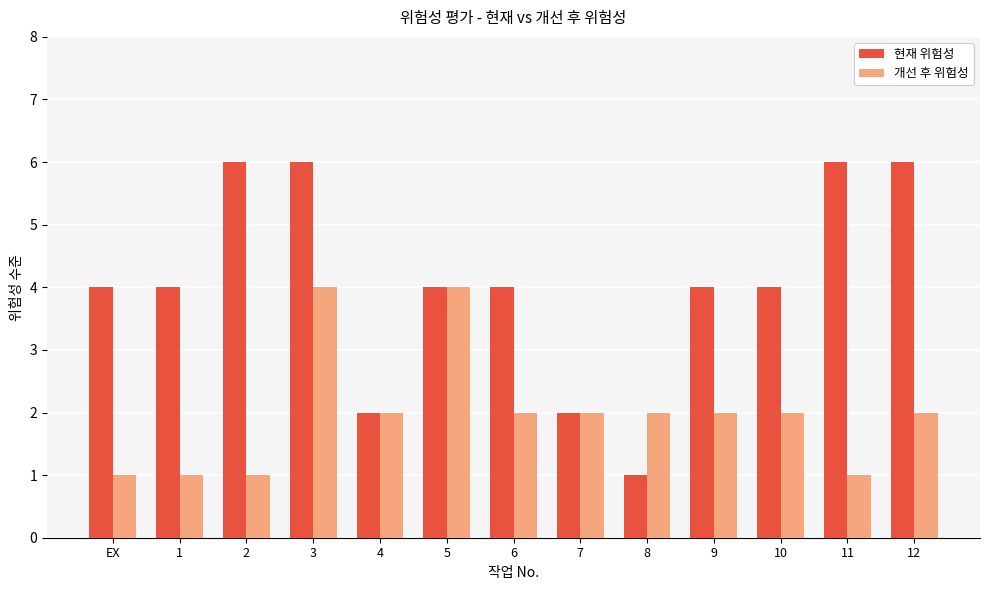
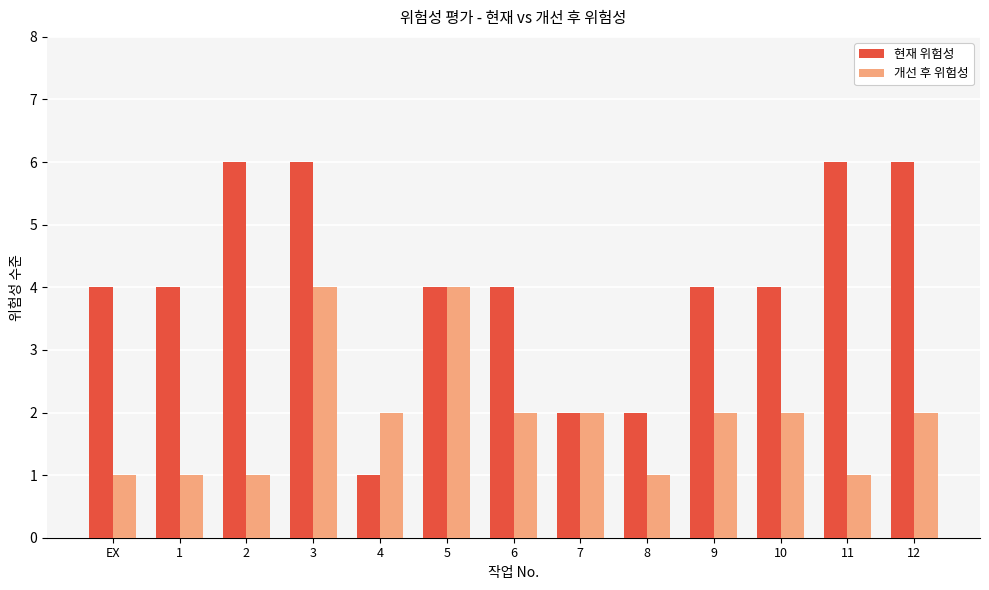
현재 위험성, 4: 2 -> 1
현재 위험성, 8: 1 -> 2
개선 후 위험성, 8: 2 -> 1
